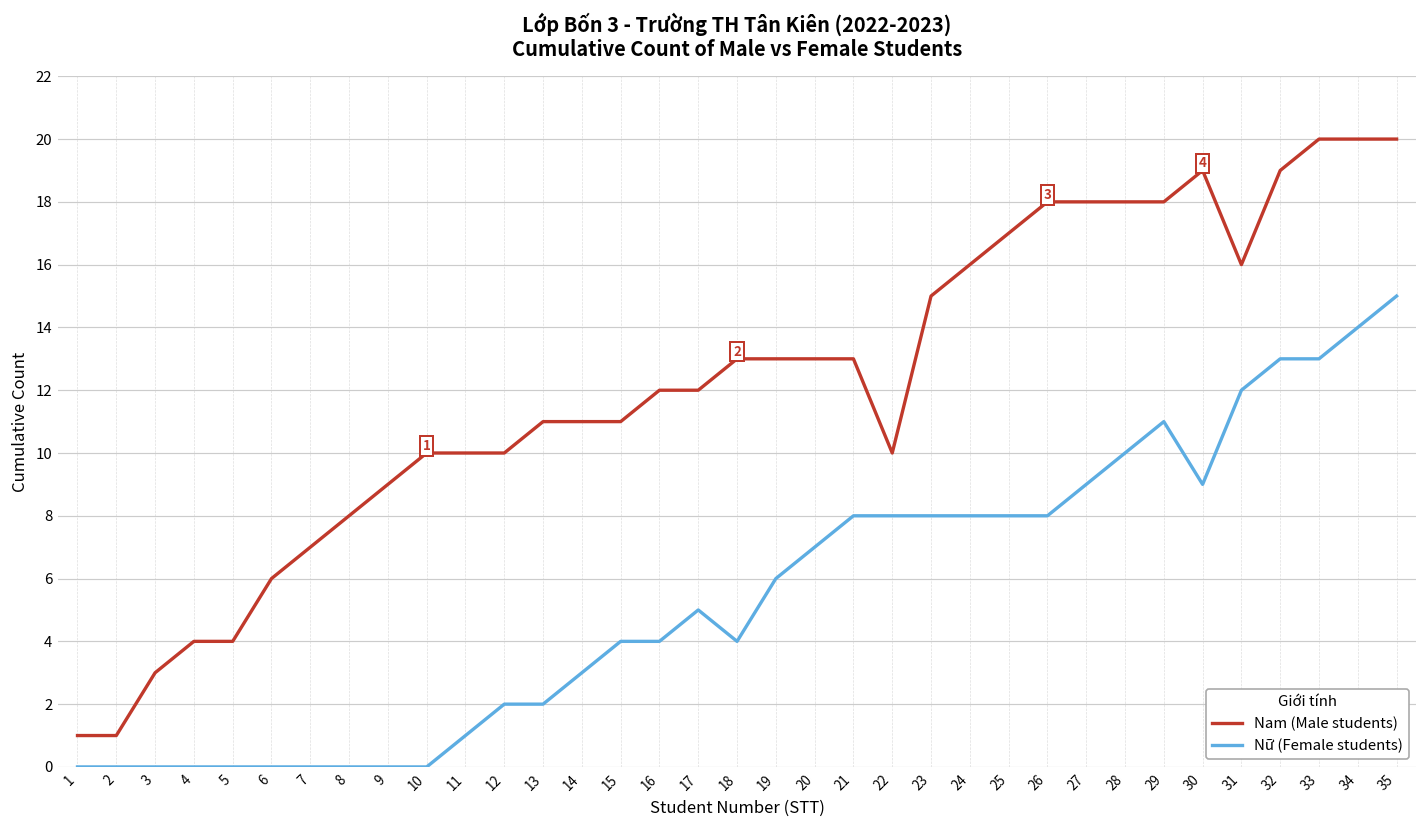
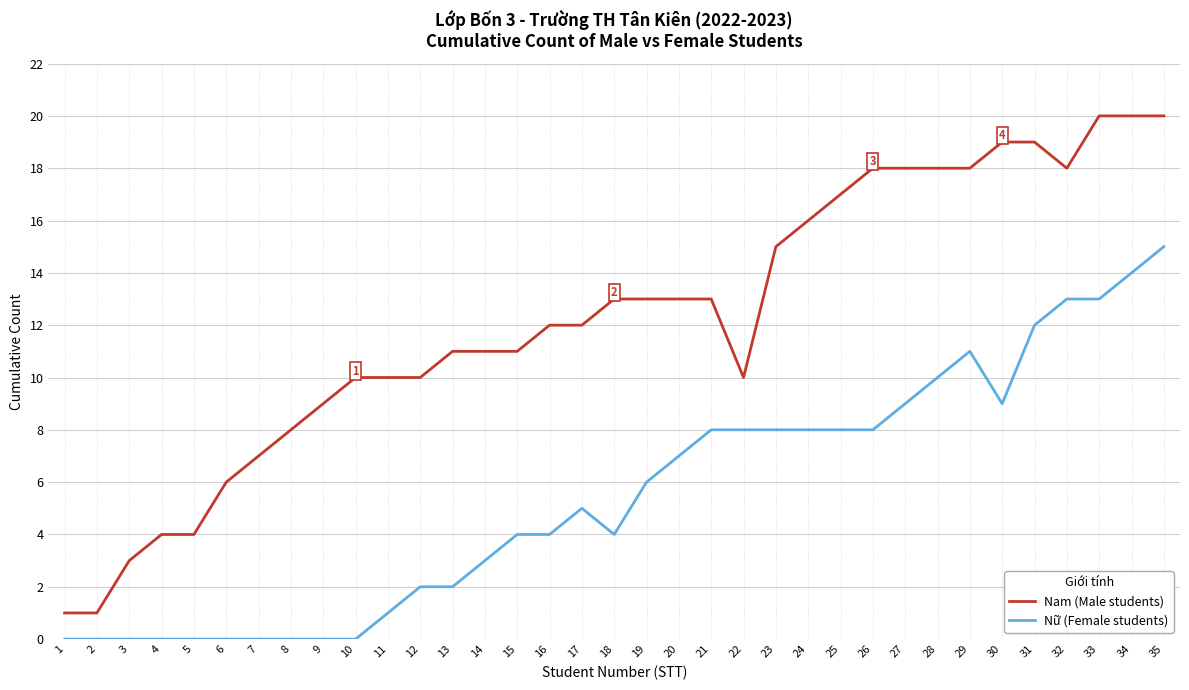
Nam (Male students), 31: 16 -> 19
Nam (Male students), 32: 19 -> 18
